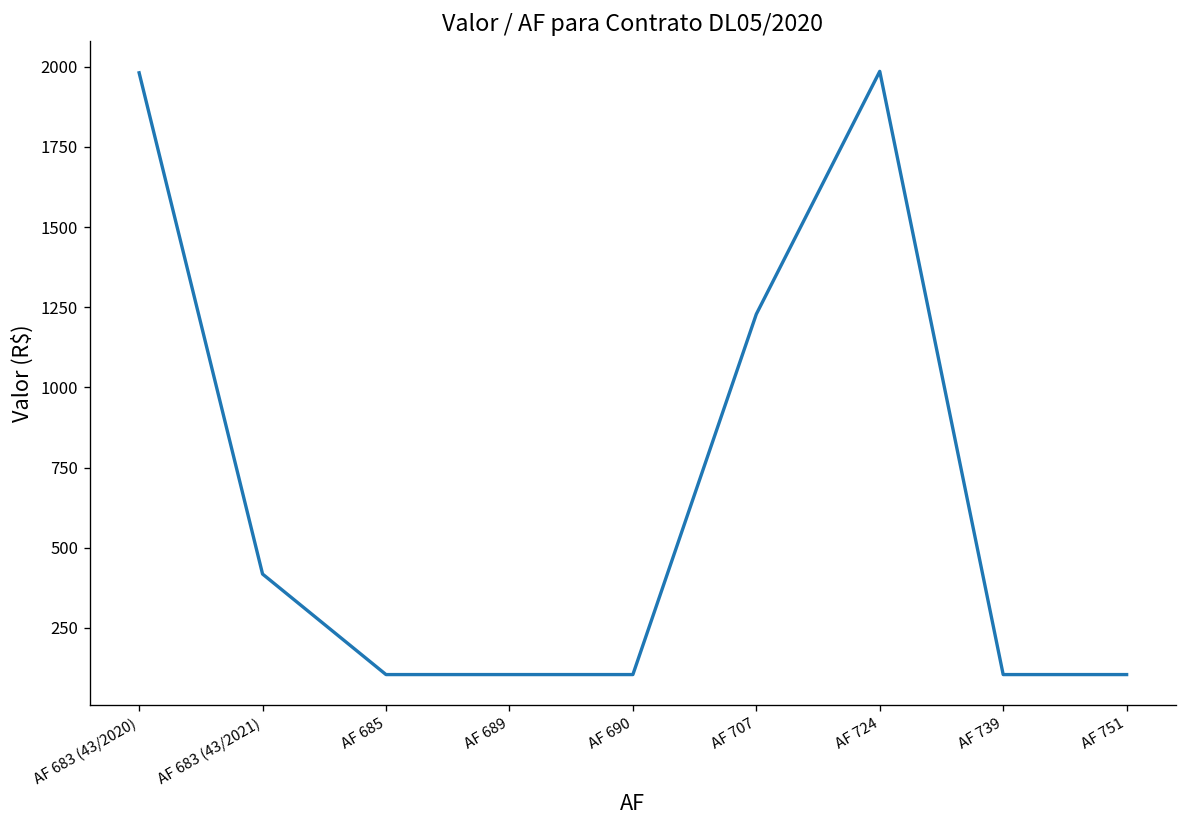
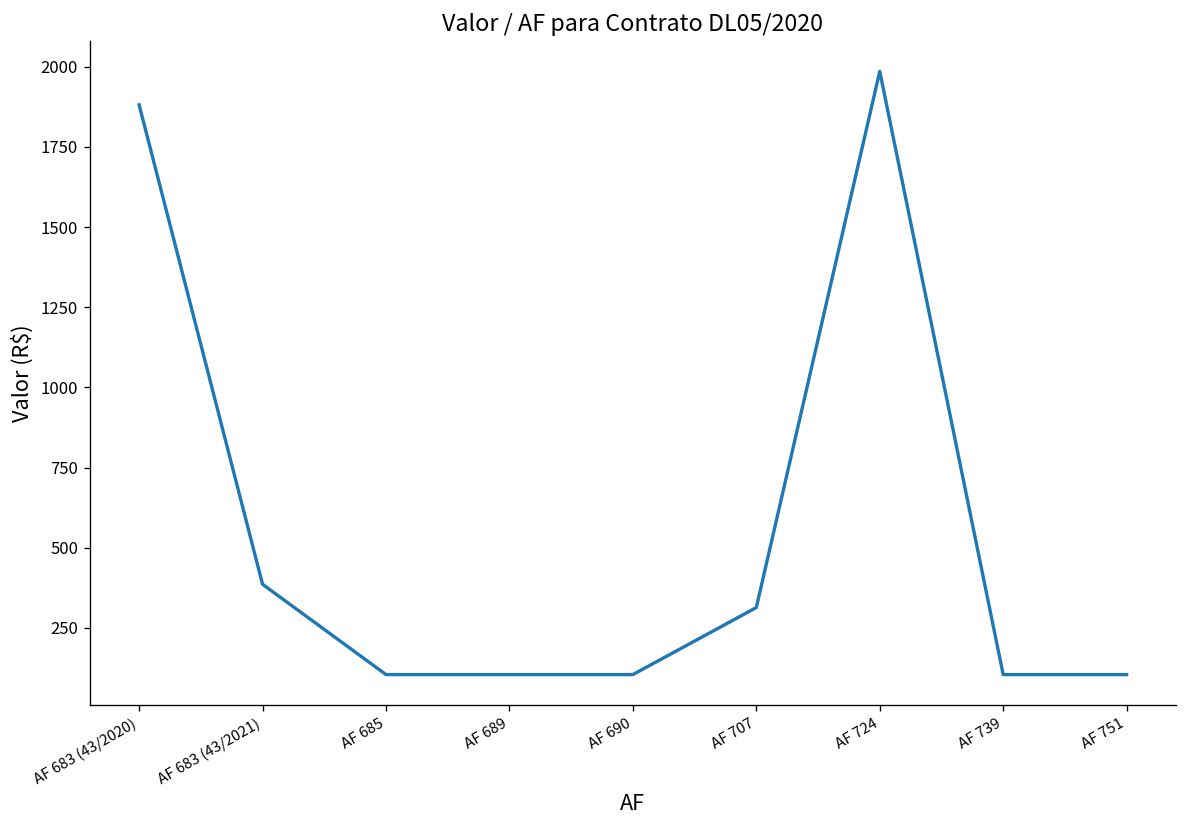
AF 683 (43/2020): 1980 -> 1880
AF 683 (43/2021): 420 -> 390
AF 707: 1230 -> 310
